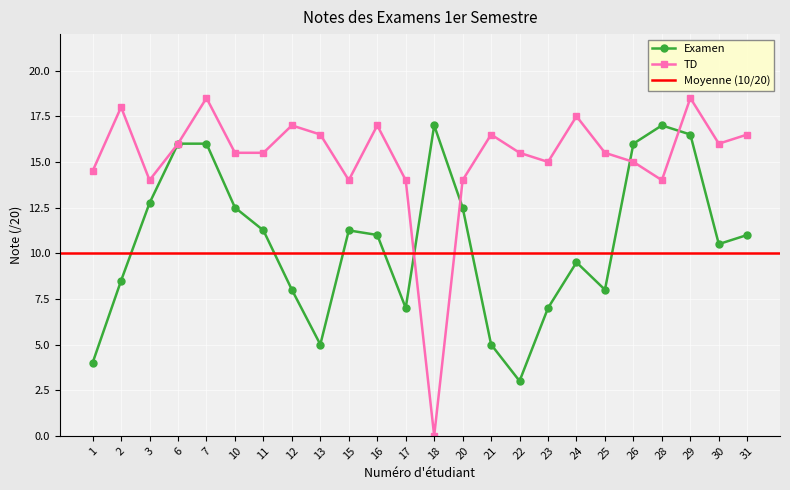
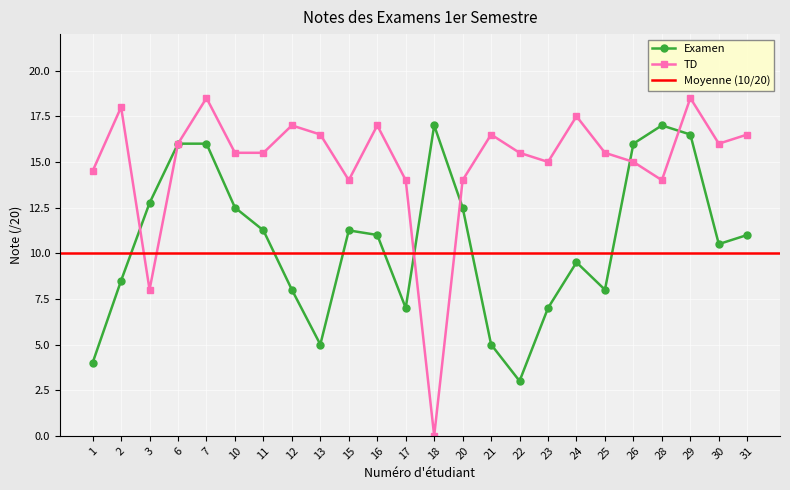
TD, 3: 14 -> 8
